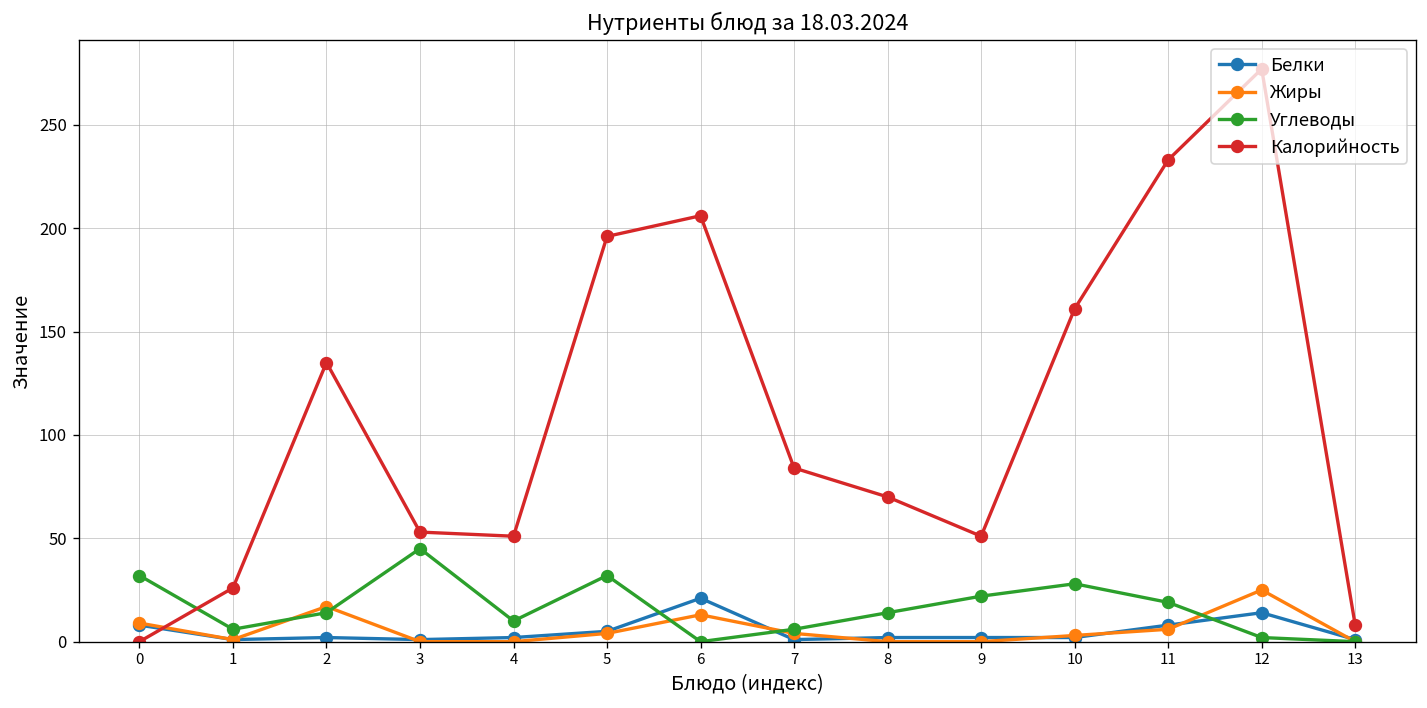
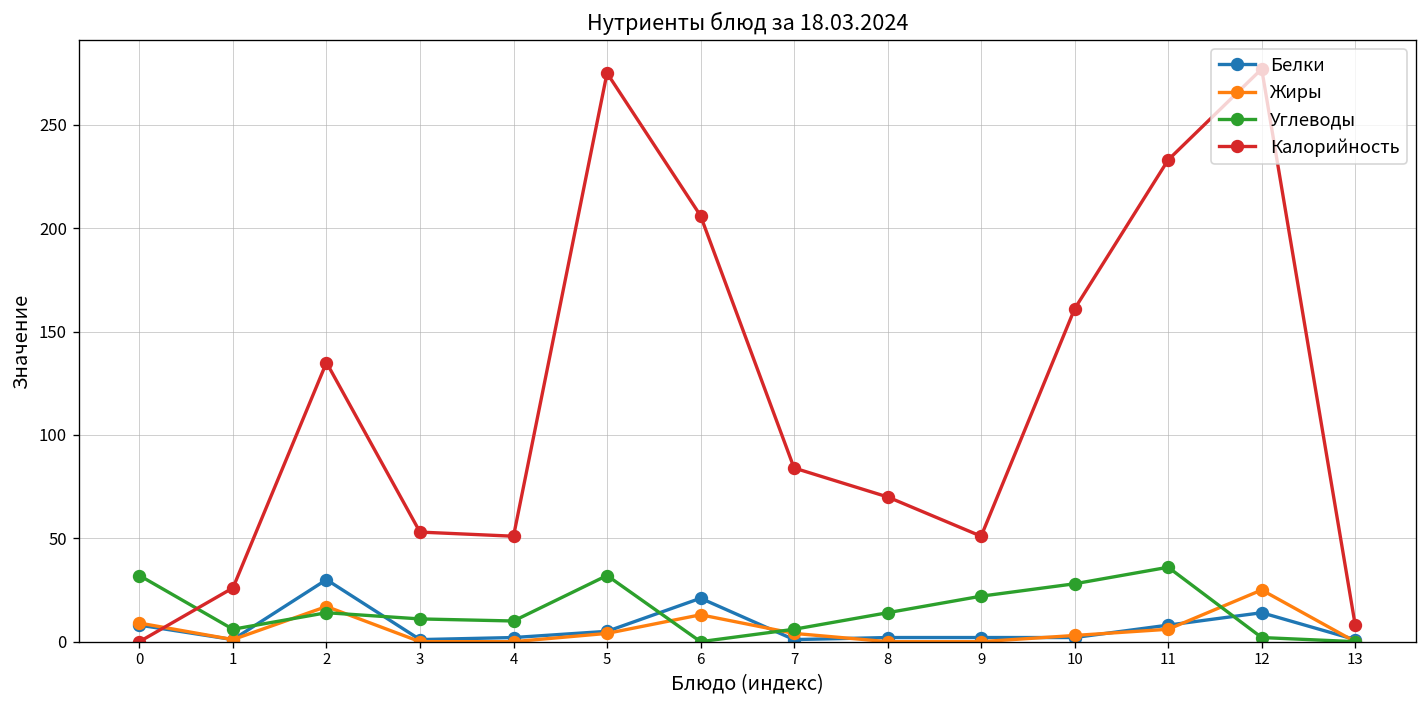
Белки, 2: 2 -> 30
Углеводы, 3: 45 -> 11
Калорийность, 5: 196 -> 275
Углеводы, 11: 19 -> 36
